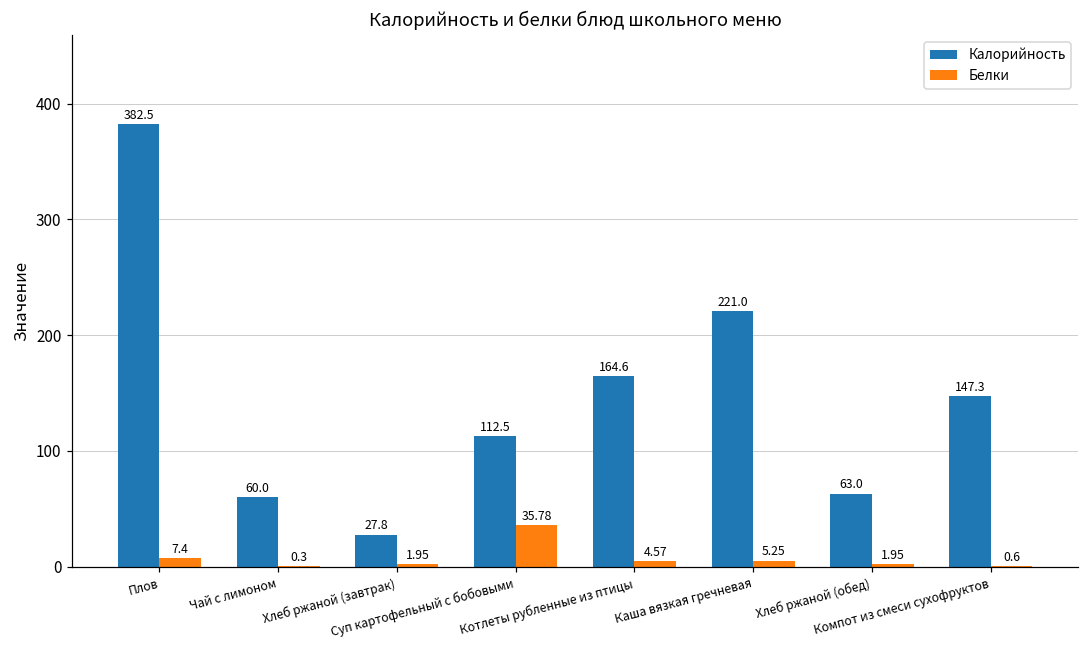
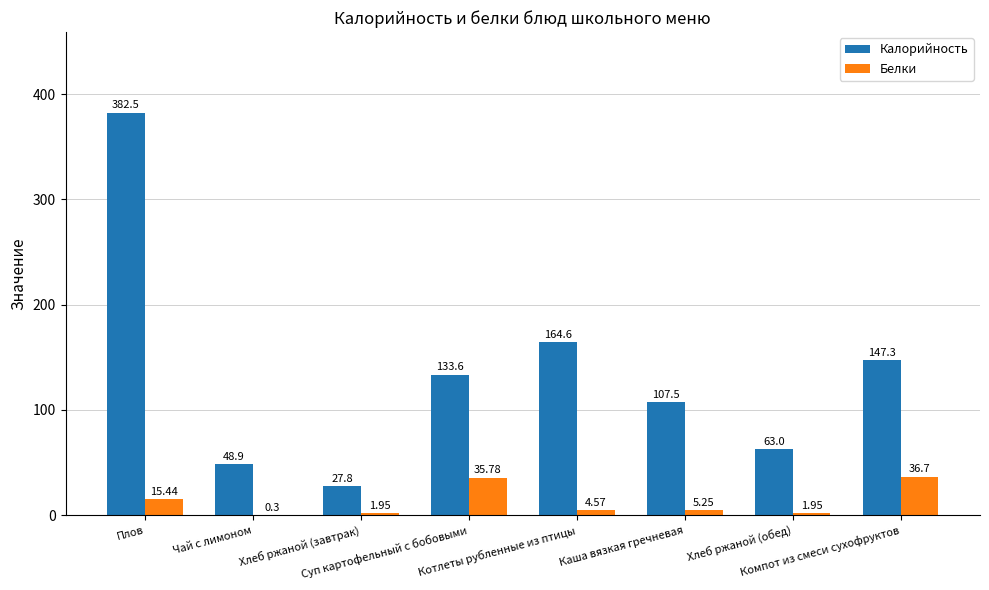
Белки, Плов: 7.4 -> 15.44
Калорийность, Чай с лимоном: 60.0 -> 48.9
Калорийность, Суп картофельный с бобовыми: 112.5 -> 133.6
Калорийность, Каша вязкая гречневая: 221.0 -> 107.5
Белки, Компот из смеси сухофруктов: 0.6 -> 36.7
